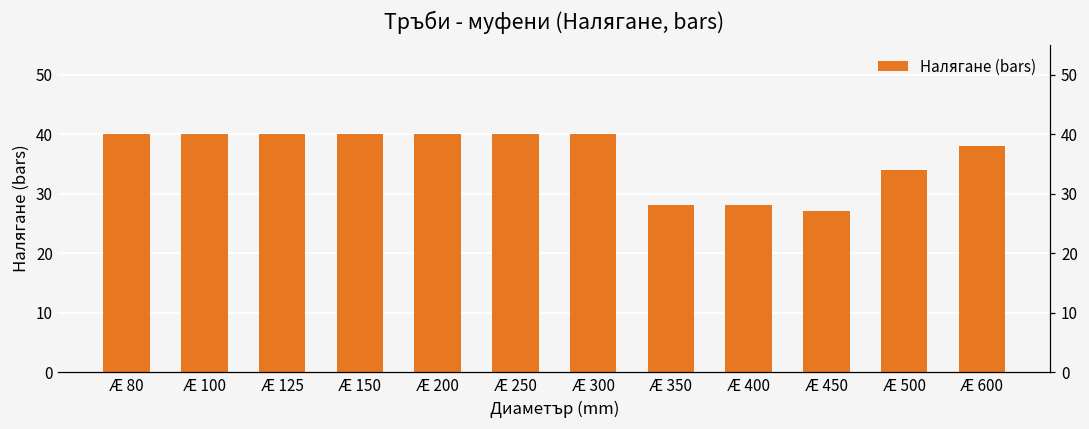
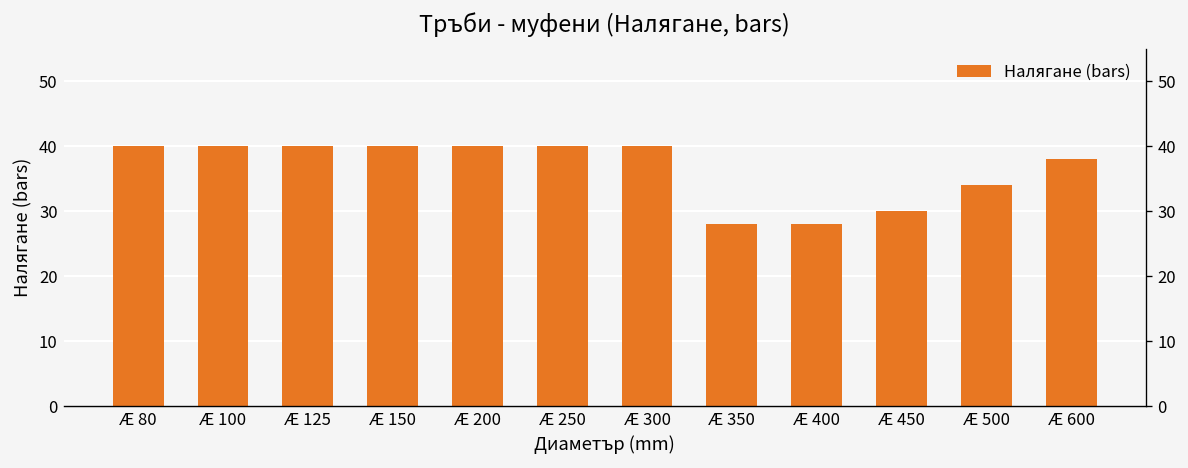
Æ 450: 27 -> 30
